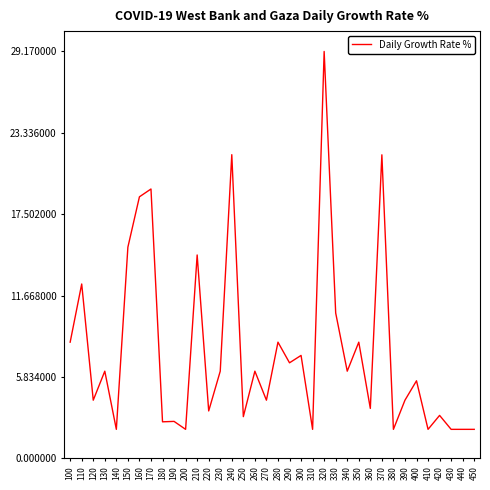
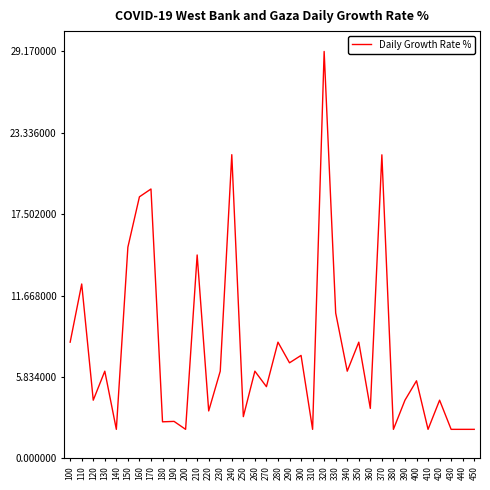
270: 4.2 -> 5.1
420: 3.1 -> 4.2
